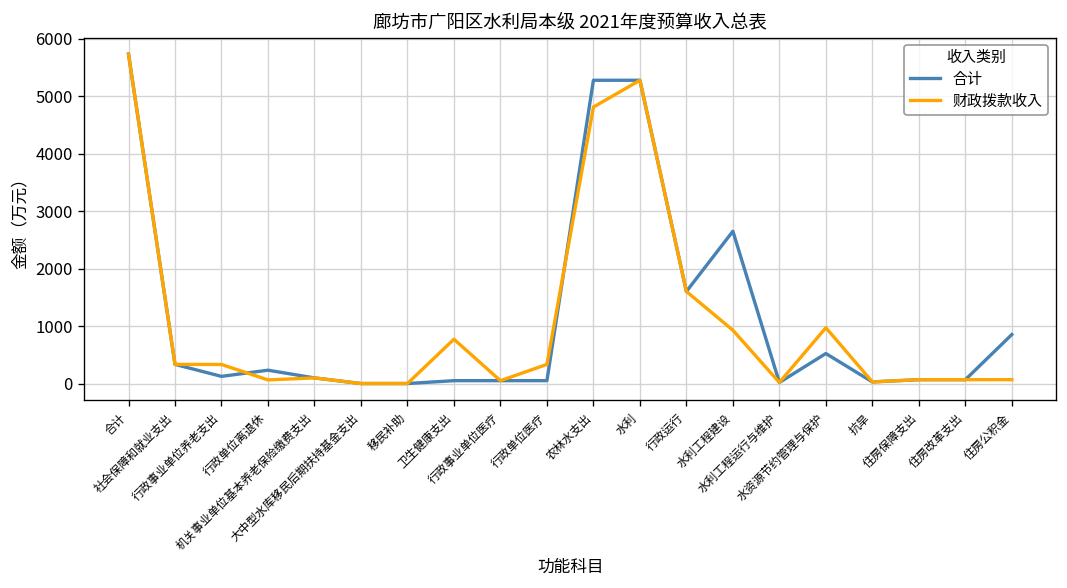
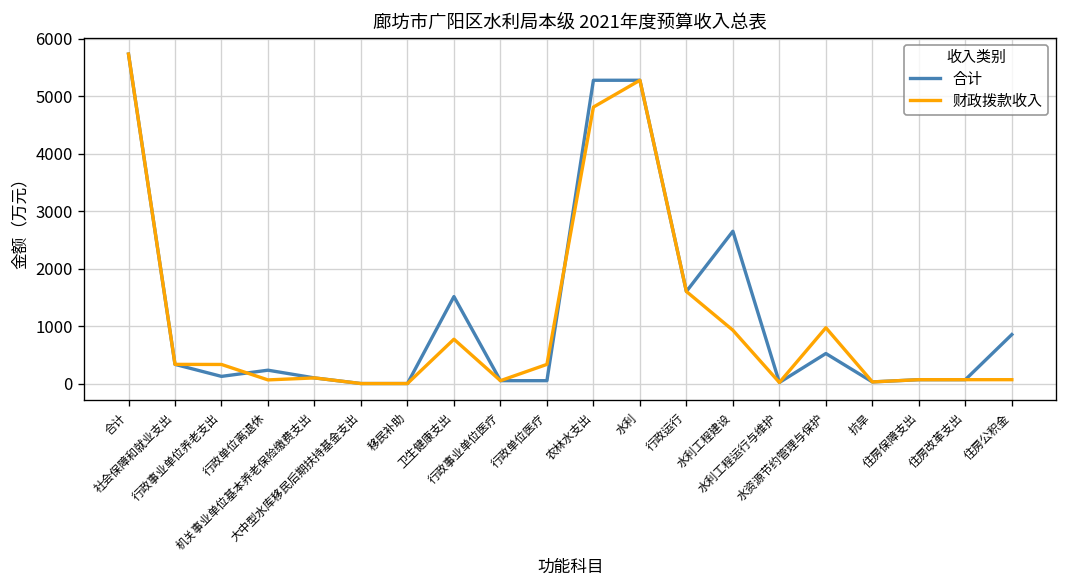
合计, 卫生健康支出: 100 -> 1500
